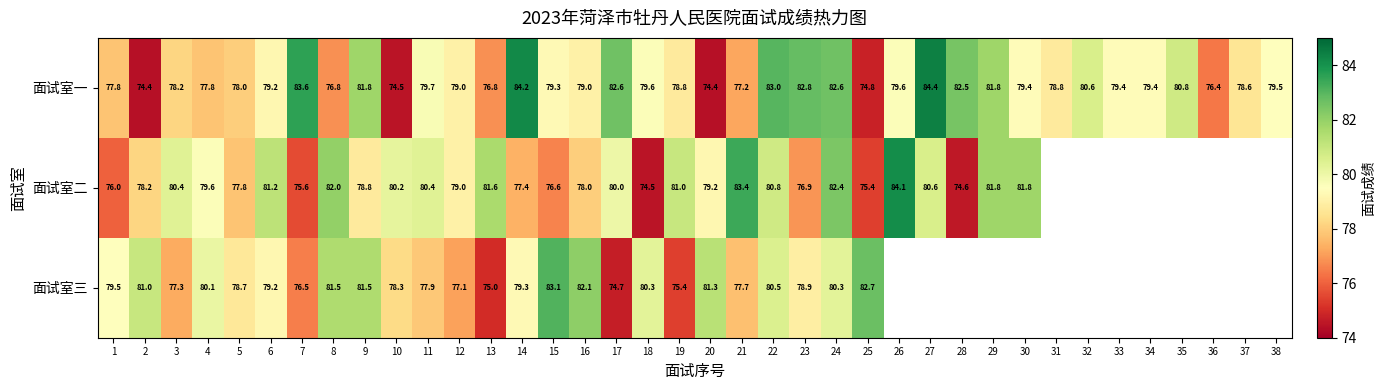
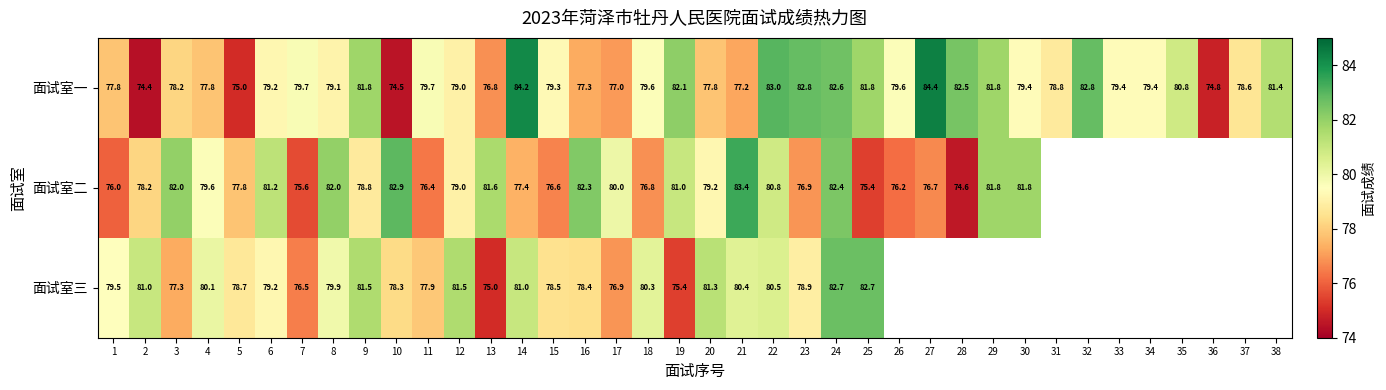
面试室一, 5: 78.0 -> 75.0
面试室一, 7: 83.6 -> 79.7
面试室一, 8: 76.8 -> 79.1
面试室一, 16: 79.0 -> 77.3
面试室一, 17: 82.6 -> 77.0
面试室一, 19: 78.8 -> 82.1
面试室一, 20: 74.4 -> 77.8
面试室一, 25: 74.8 -> 81.8
面试室一, 32: 80.6 -> 82.8
面试室一, 36: 76.4 -> 74.8
面试室一, 38: 79.5 -> 81.4
面试室二, 3: 80.4 -> 82.0
面试室二, 10: 80.2 -> 82.9
面试室二, 11: 80.4 -> 76.4
面试室二, 16: 78.0 -> 82.3
面试室二, 18: 74.5 -> 76.8
面试室二, 26: 84.1 -> 76.2
面试室二, 27: 80.6 -> 76.7
面试室三, 8: 81.5 -> 79.9
面试室三, 12: 77.1 -> 81.5
面试室三, 14: 79.3 -> 81.0
面试室三, 15: 83.1 -> 78.5
面试室三, 16: 82.1 -> 78.4
面试室三, 17: 74.7 -> 76.9
面试室三, 21: 77.7 -> 80.4
面试室三, 24: 80.3 -> 82.7
